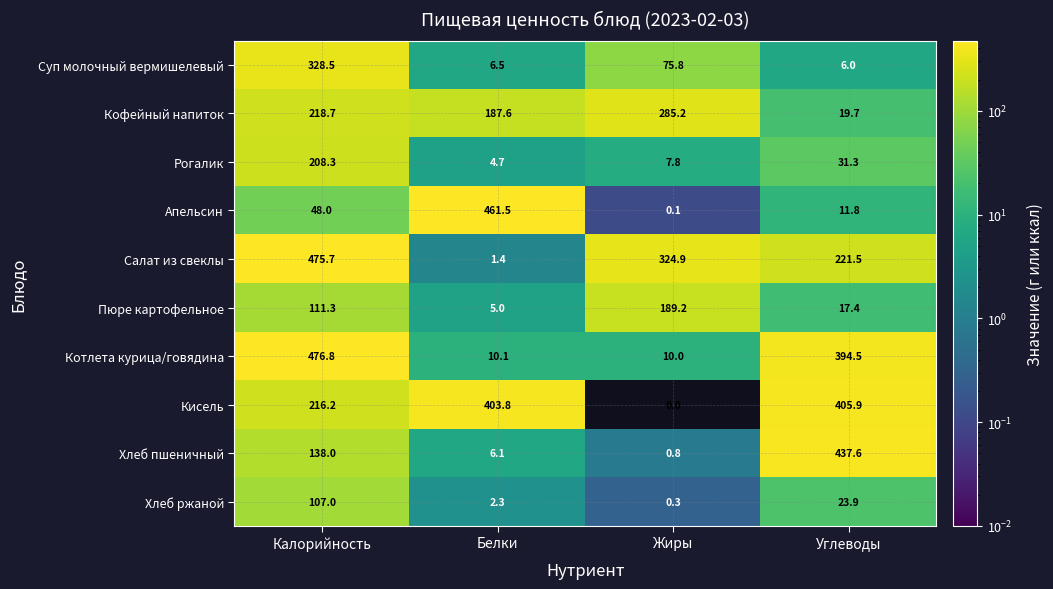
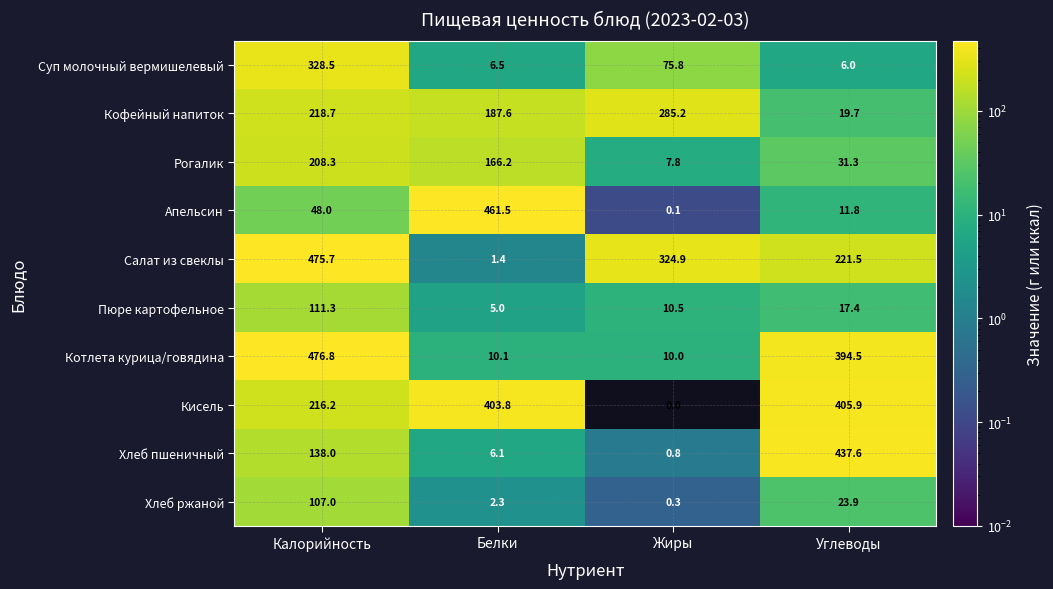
Рогалик, Белки: 4.7 -> 166.2
Пюре картофельное, Жиры: 189.2 -> 10.5
